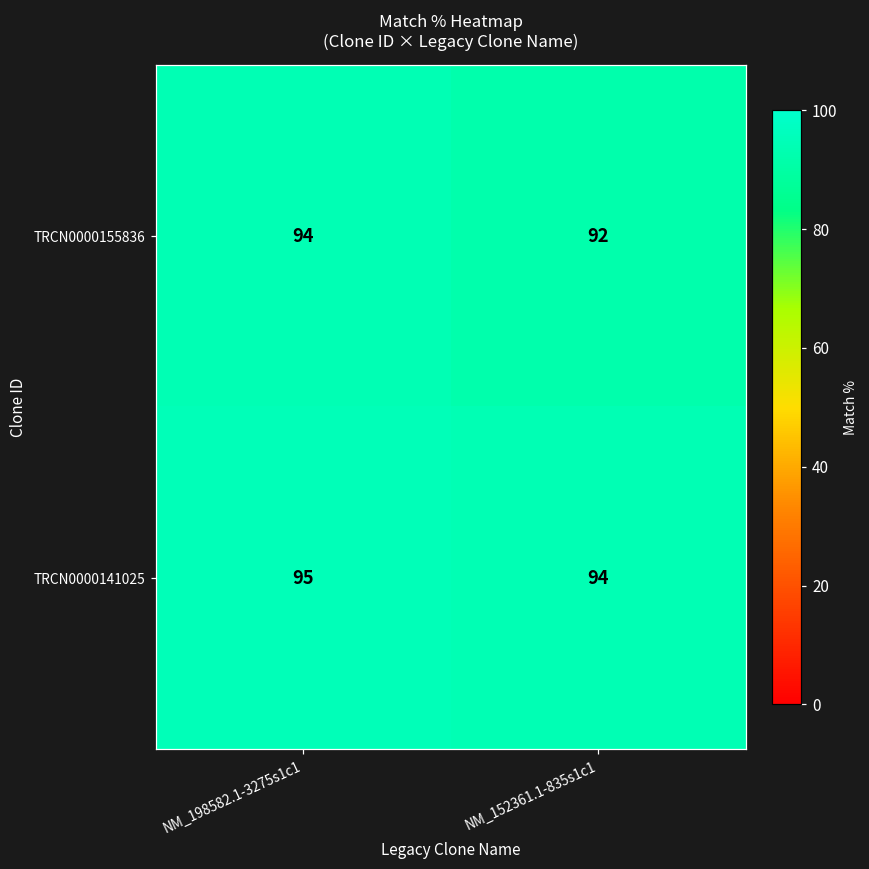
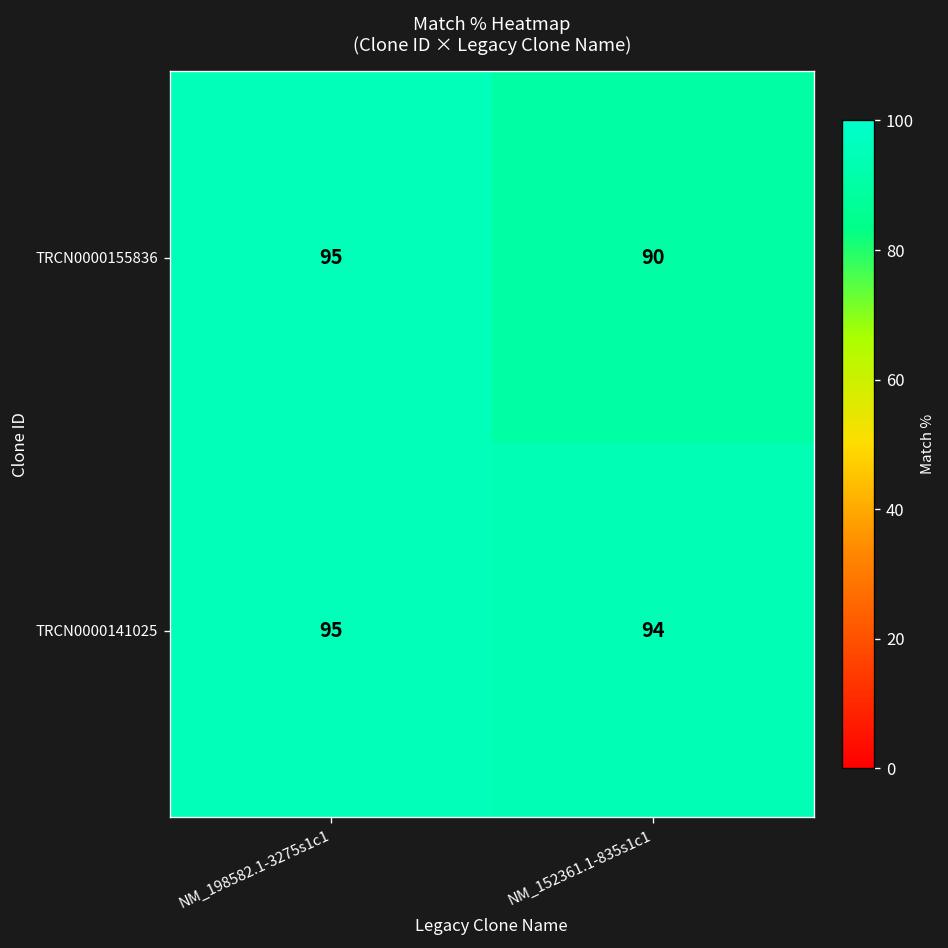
TRCN0000155836, NM_198582.1-3275s1c1: 94 -> 95
TRCN0000155836, NM_152361.1-835s1c1: 92 -> 90
